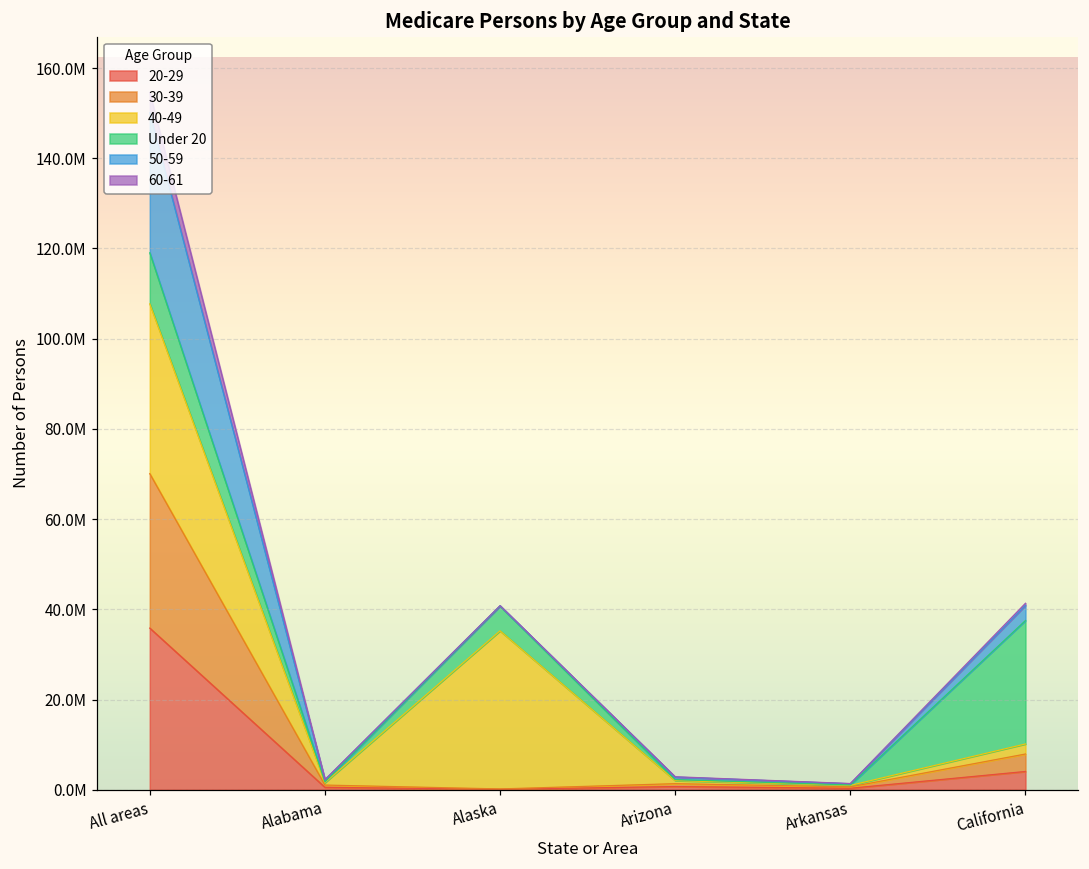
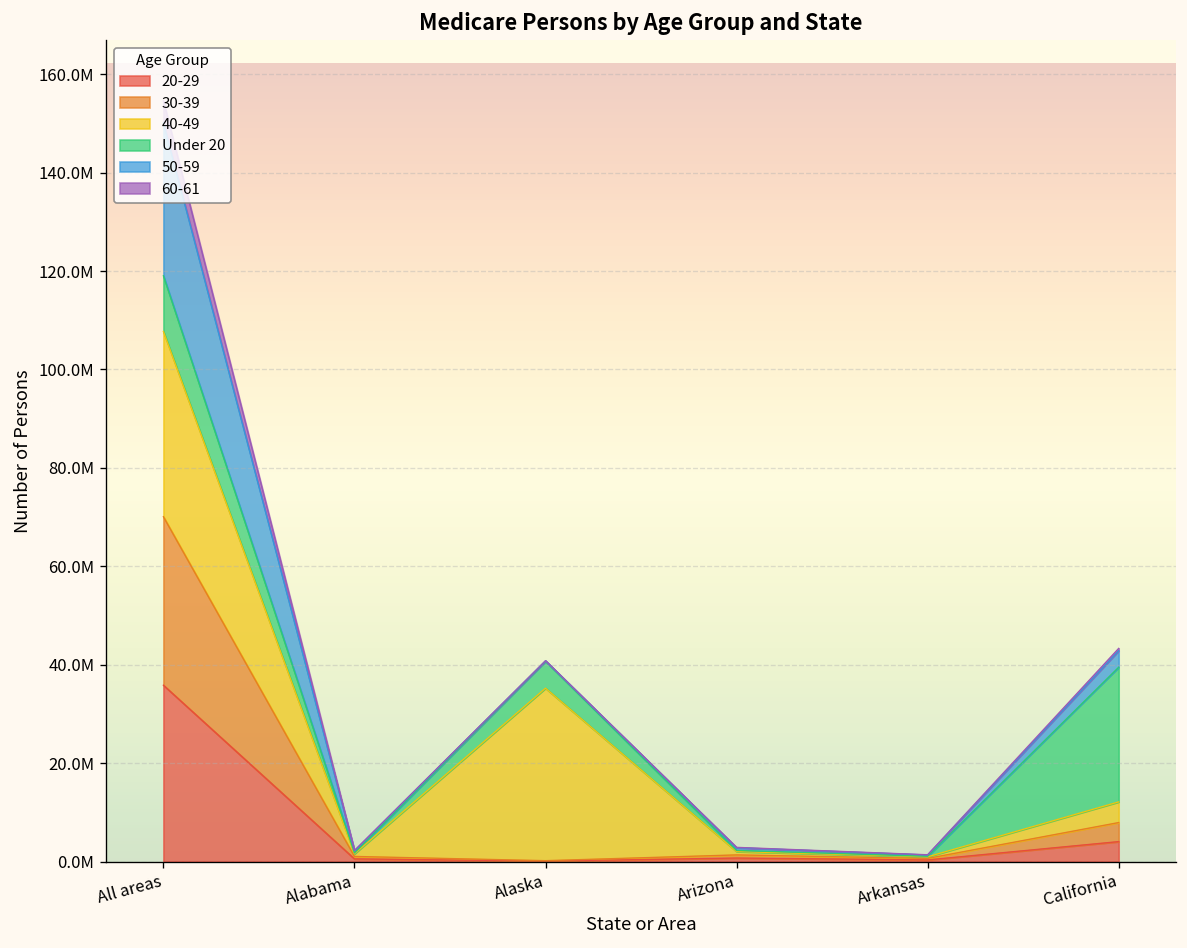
40-49, California: 2000000 -> 4000000
